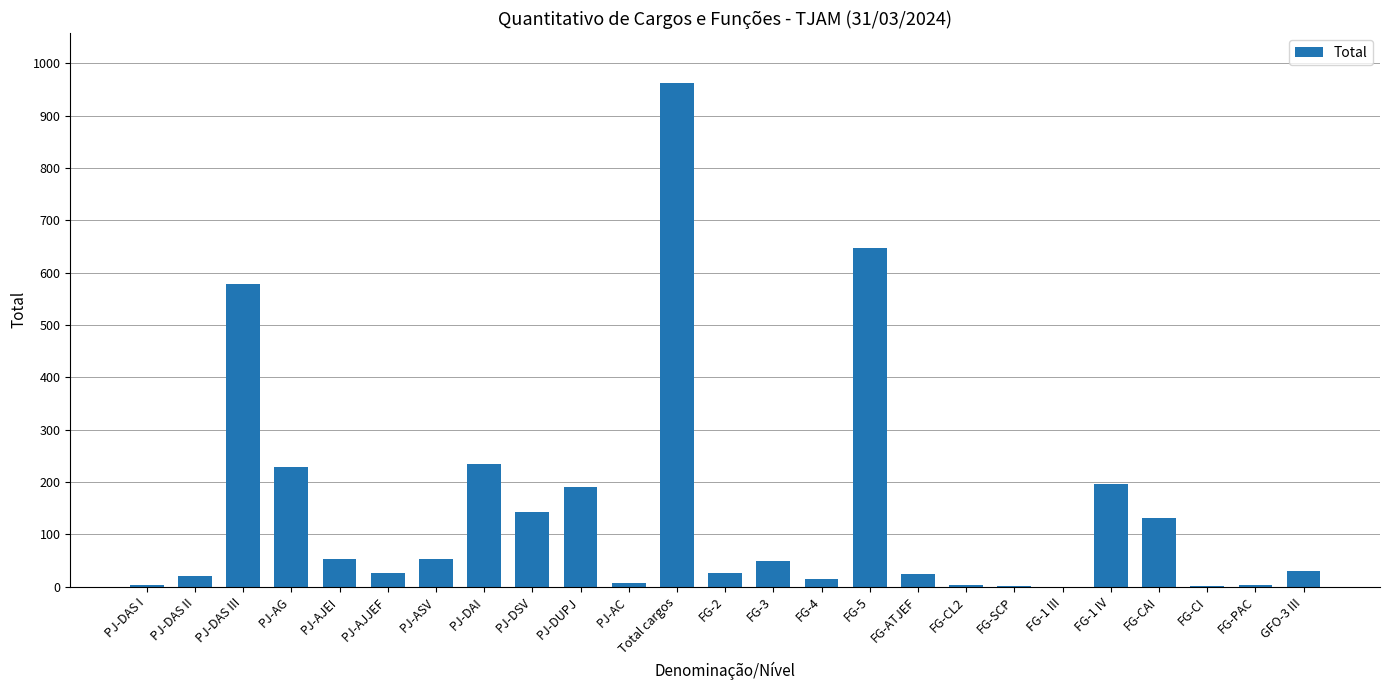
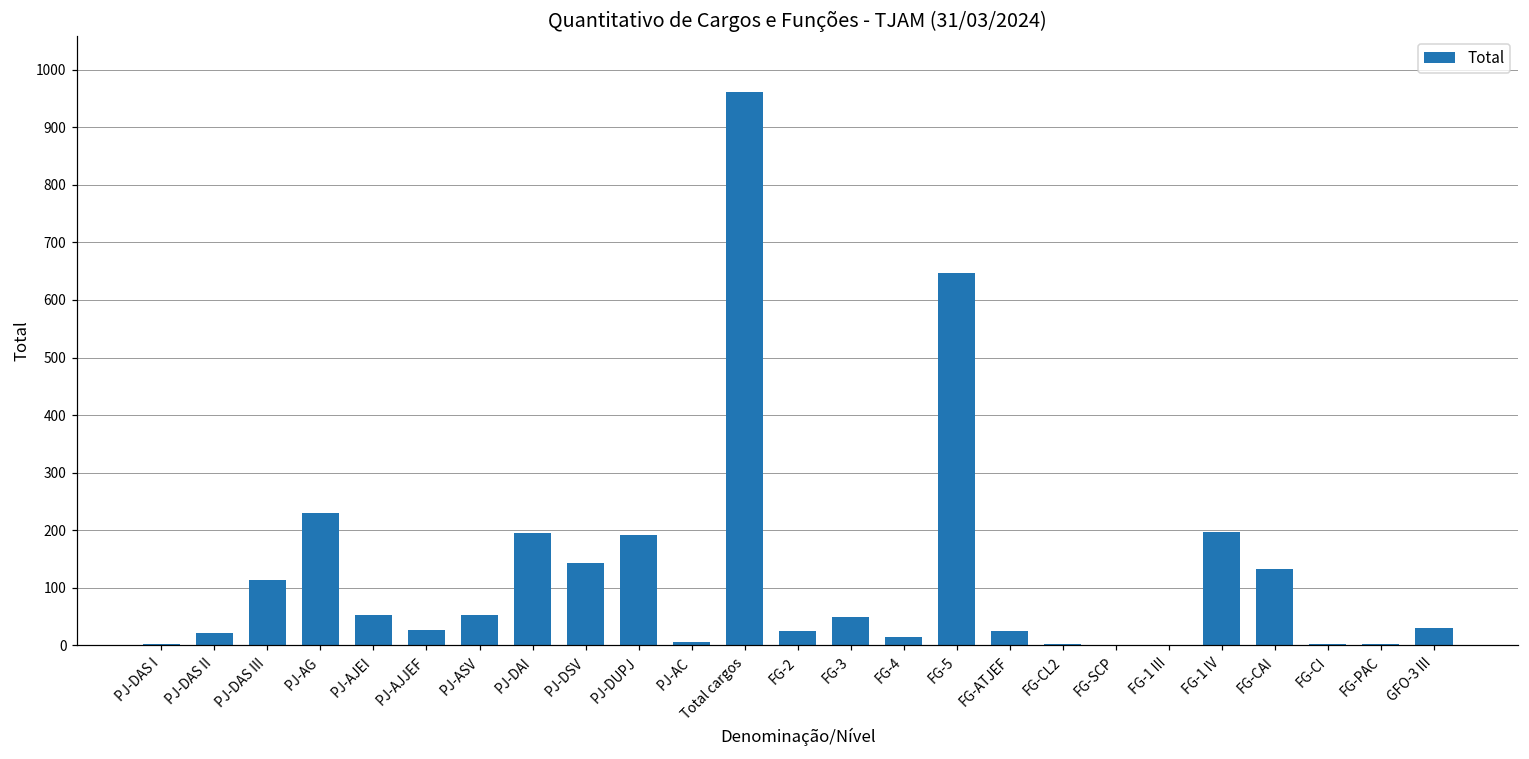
PJ-DAS III: 580 -> 110
PJ-DAI: 240 -> 200
